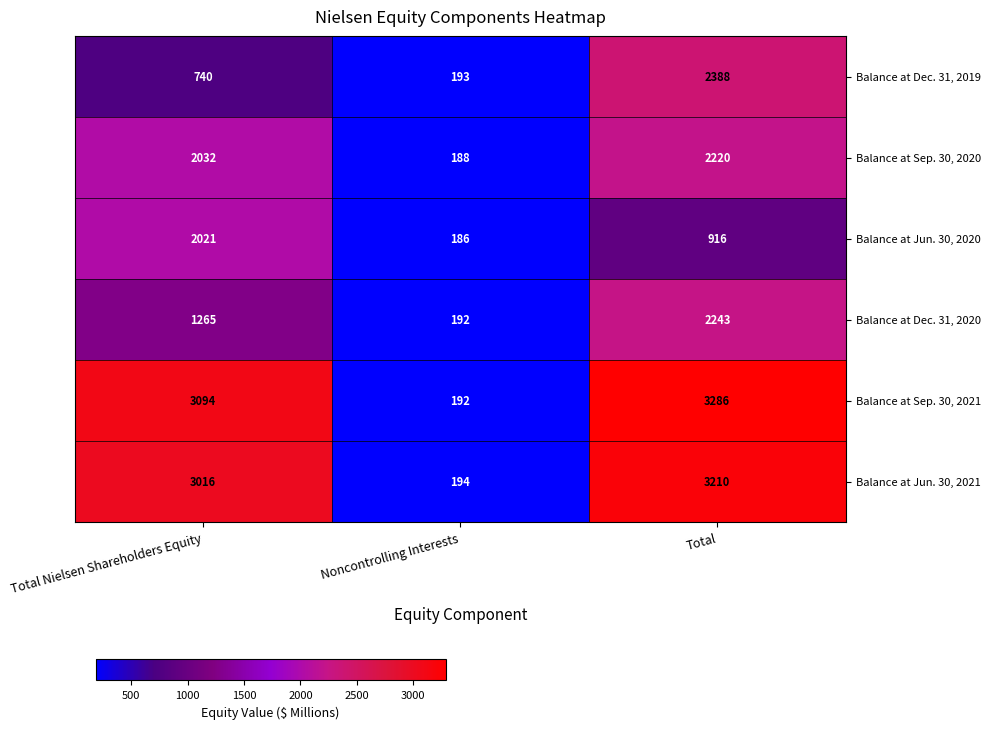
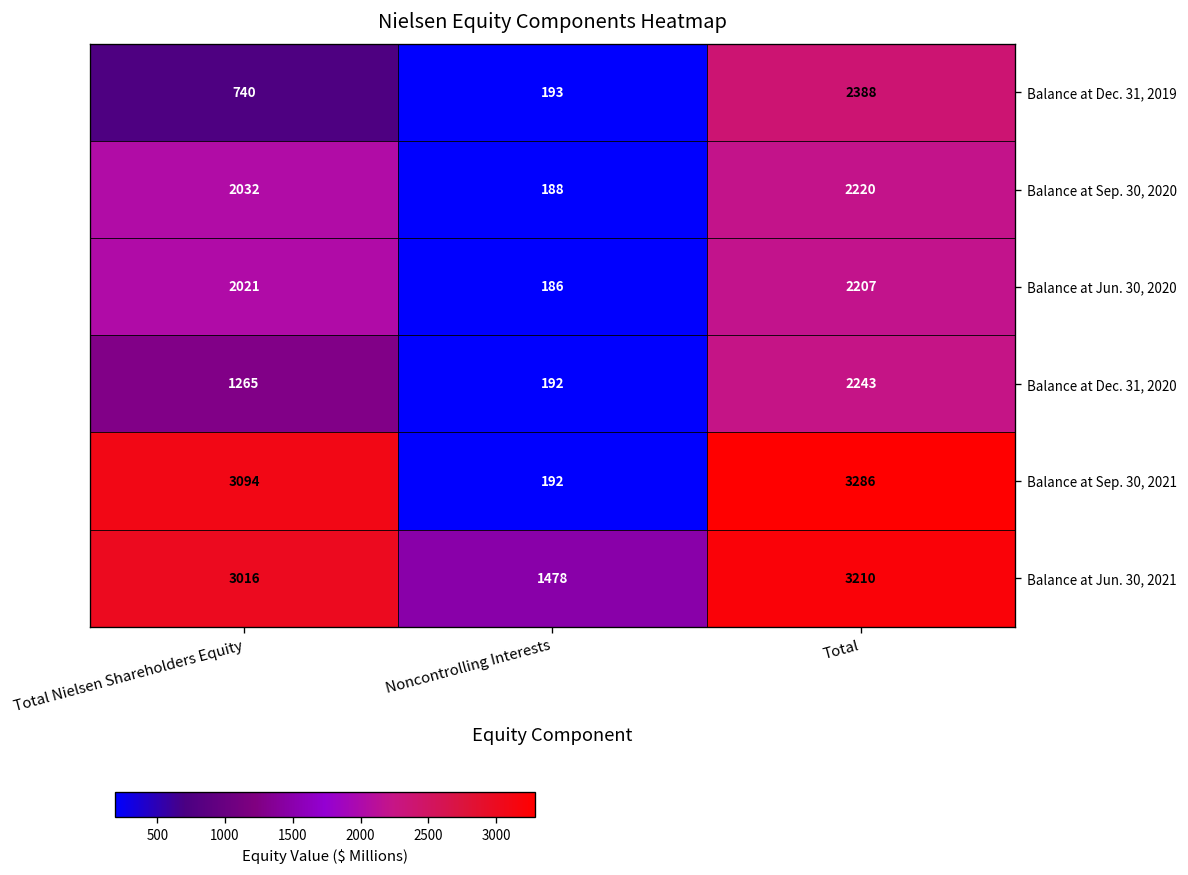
Balance at Jun. 30, 2020, Total: 916 -> 2207
Balance at Jun. 30, 2021, Noncontrolling Interests: 194 -> 1478
